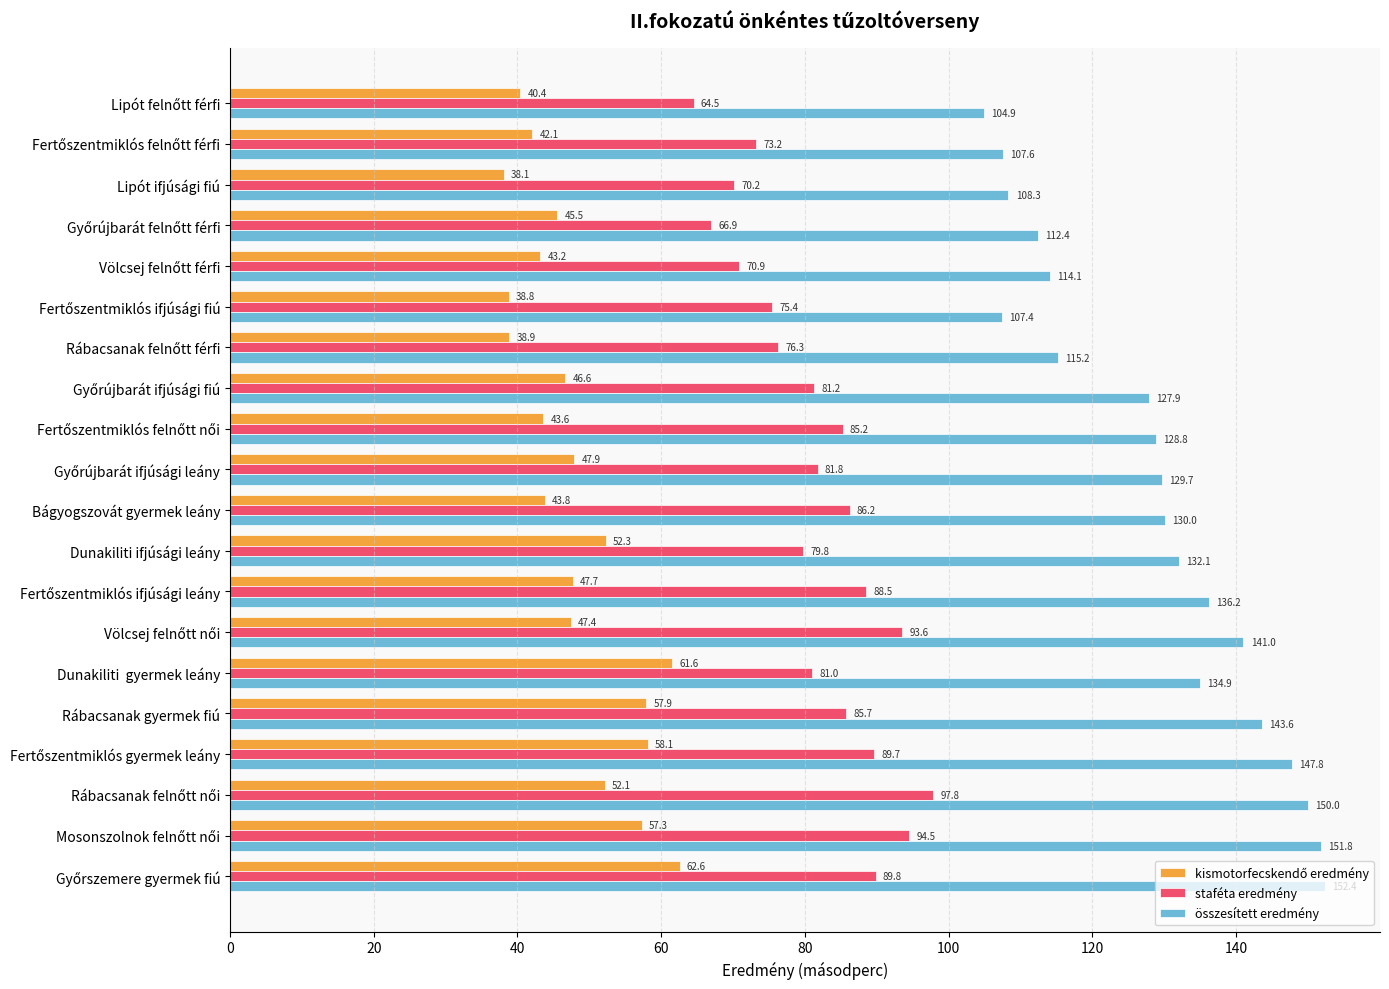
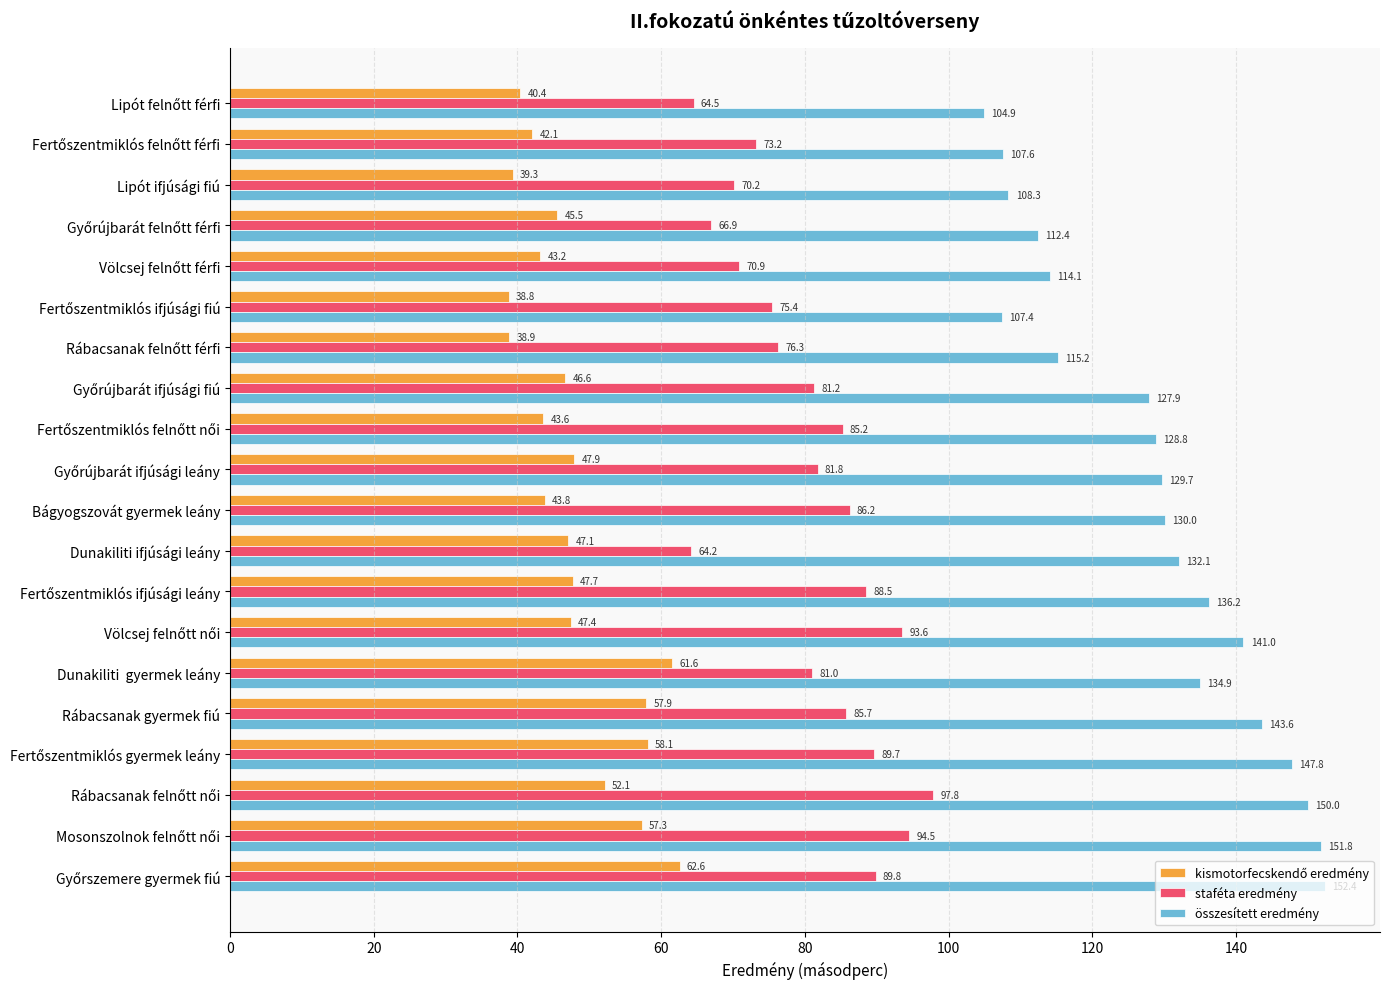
kismotorfecskendő eredmény, Lipót ifjúsági fiú: 38.1 -> 39.3
kismotorfecskendő eredmény, Dunakiliti ifjúsági leány: 52.3 -> 47.1
staféta eredmény, Dunakiliti ifjúsági leány: 79.8 -> 64.2
